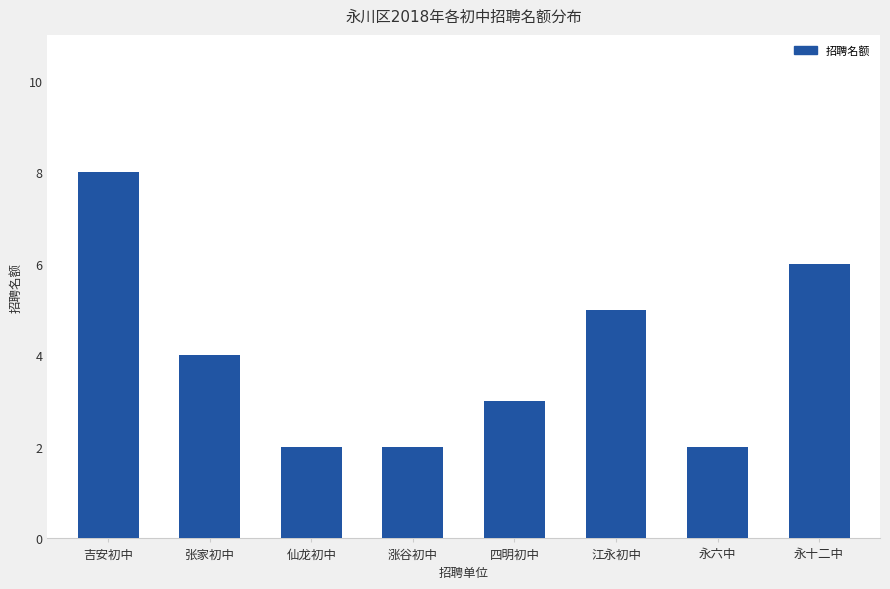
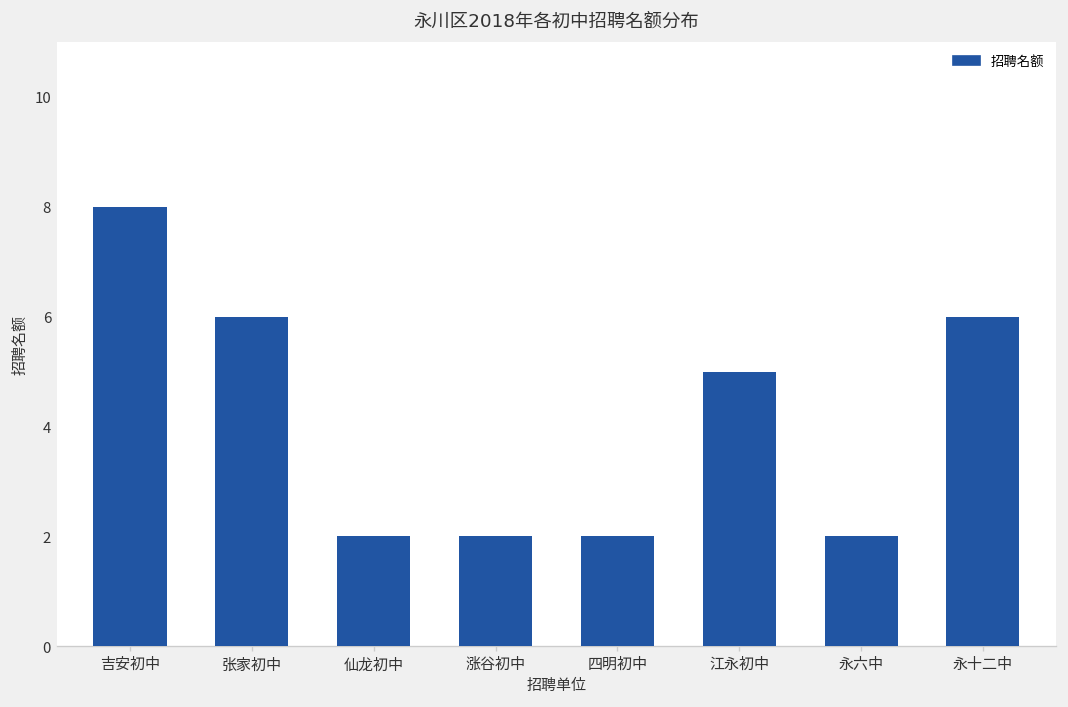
张家初中: 4 -> 6
四明初中: 3 -> 2
